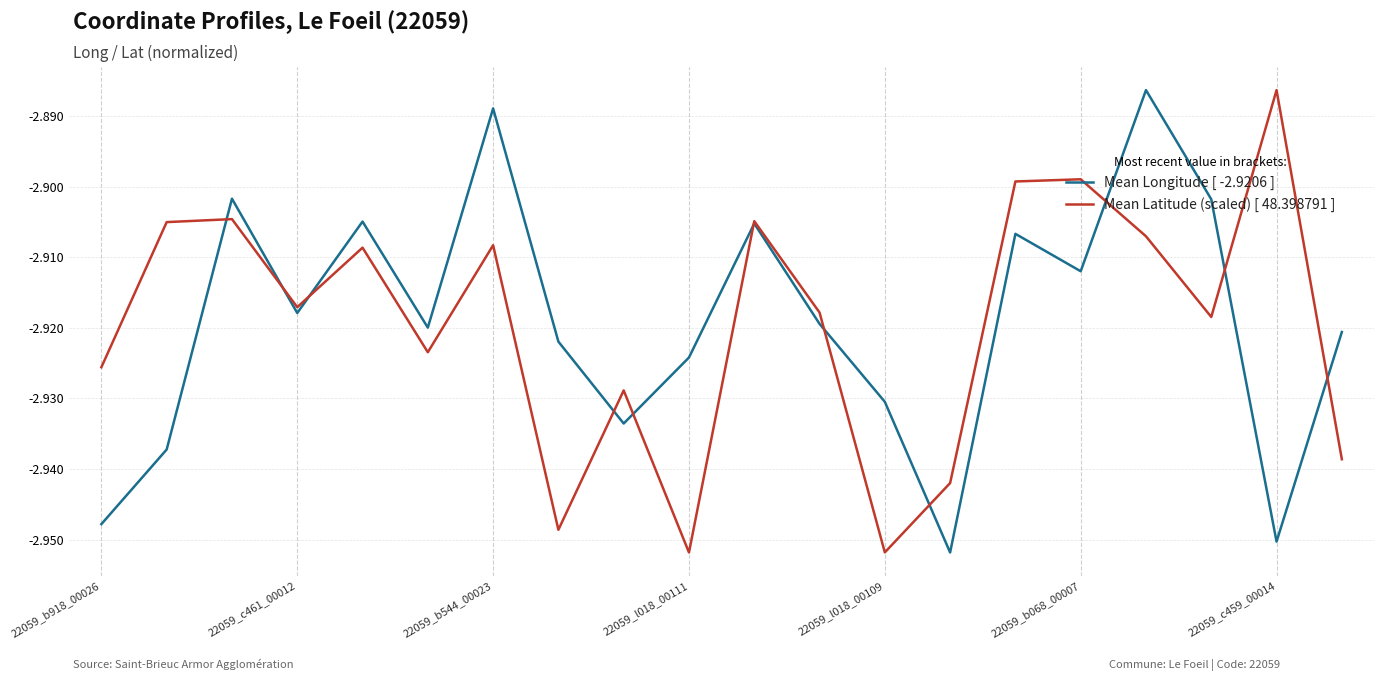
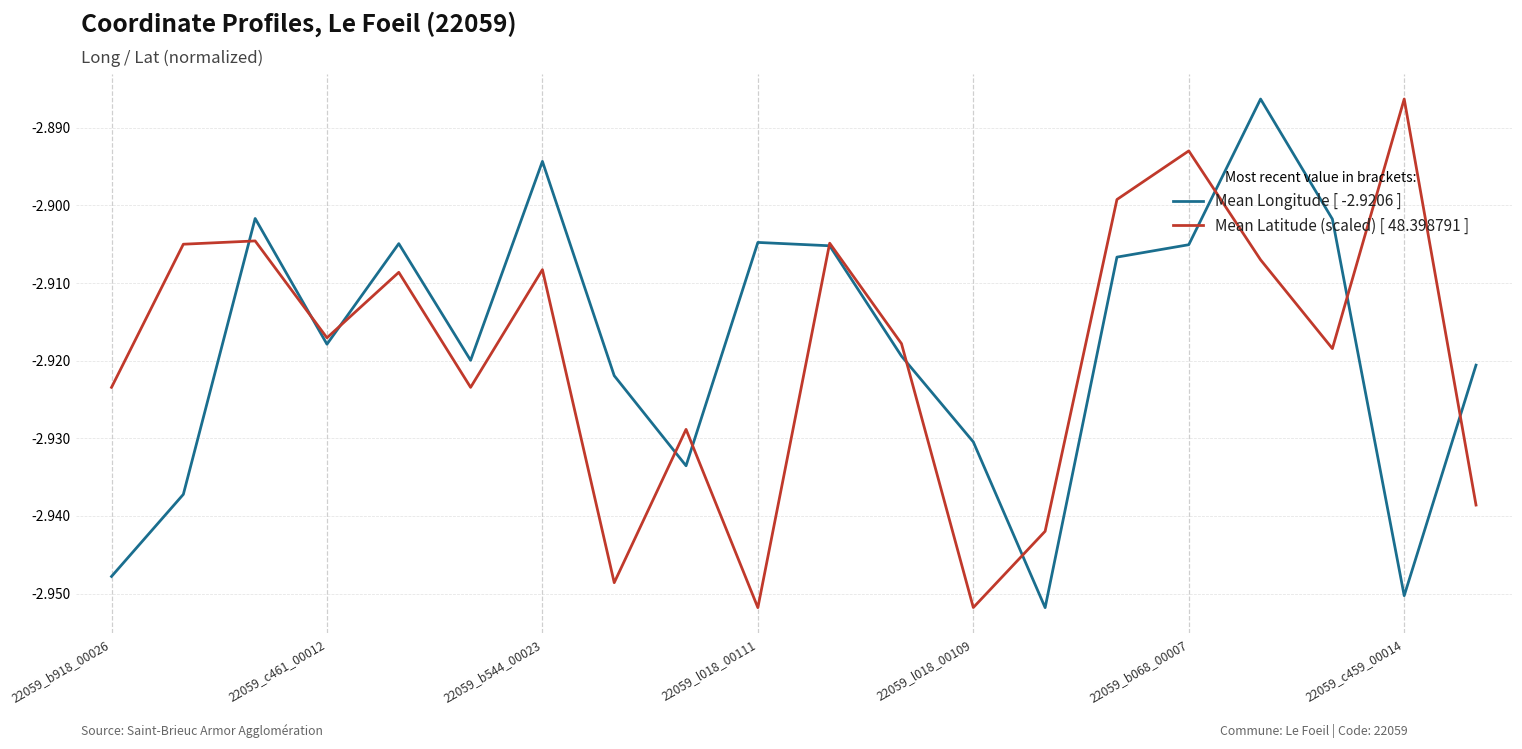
Mean Latitude (scaled) [ 48.398791 ], 22059_b918_00026: -2.926 -> -2.923
Mean Longitude [ -2.9206 ], 22059_b544_00023: -2.889 -> -2.894
Mean Longitude [ -2.9206 ], 22059_l018_00111: -2.924 -> -2.905
Mean Longitude [ -2.9206 ], 22059_b068_00007: -2.912 -> -2.905
Mean Latitude (scaled) [ 48.398791 ], 22059_b068_00007: -2.899 -> -2.893
